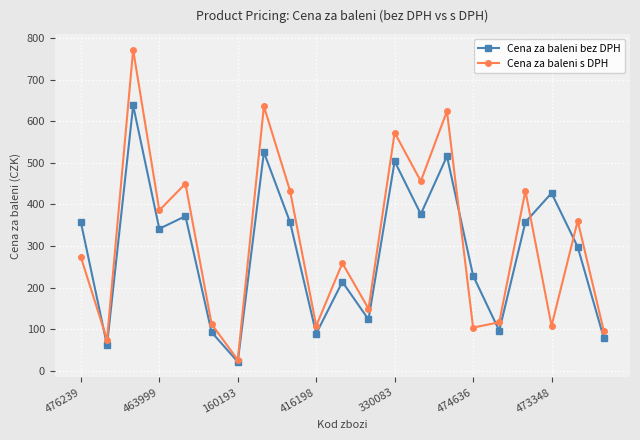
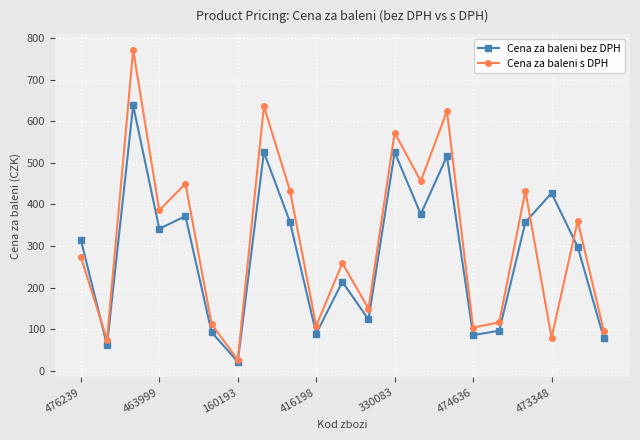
Cena za baleni bez DPH, 476239: 360 -> 320
Cena za baleni bez DPH, 330083: 500 -> 530
Cena za baleni bez DPH, 474636: 230 -> 90
Cena za baleni s DPH, 473348: 110 -> 80
